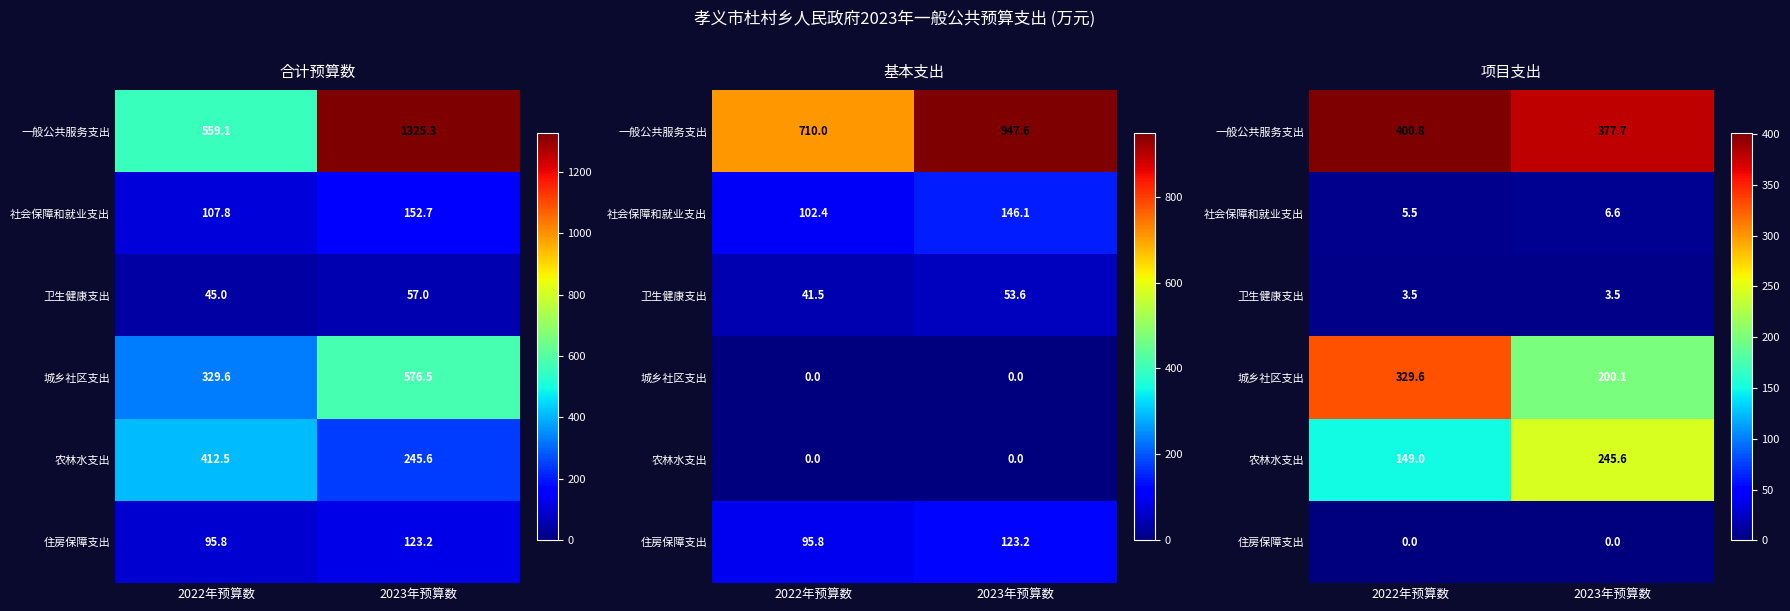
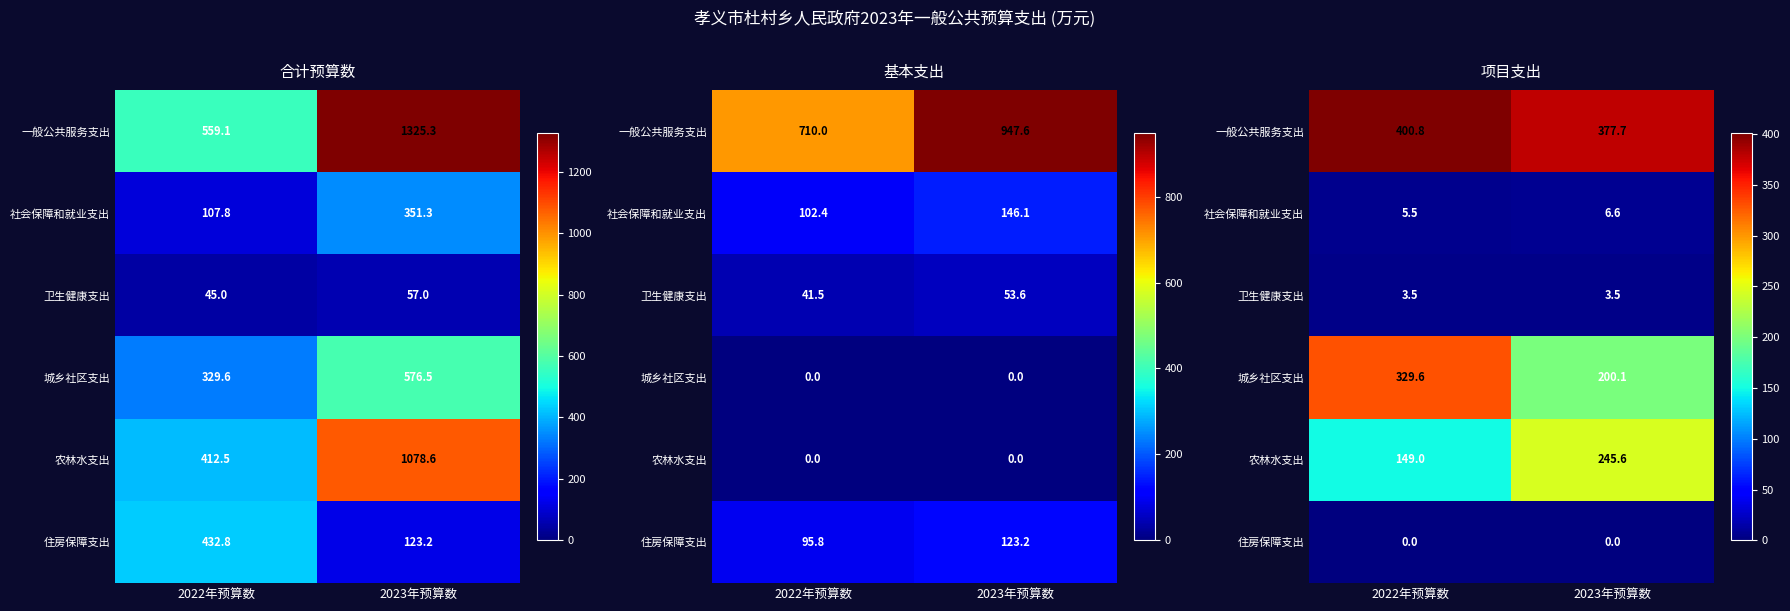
合计预算数, 社会保障和就业支出, 2023年预算数: 152.7 -> 351.3
合计预算数, 农林水支出, 2023年预算数: 245.6 -> 1078.6
合计预算数, 住房保障支出, 2022年预算数: 95.8 -> 432.8
